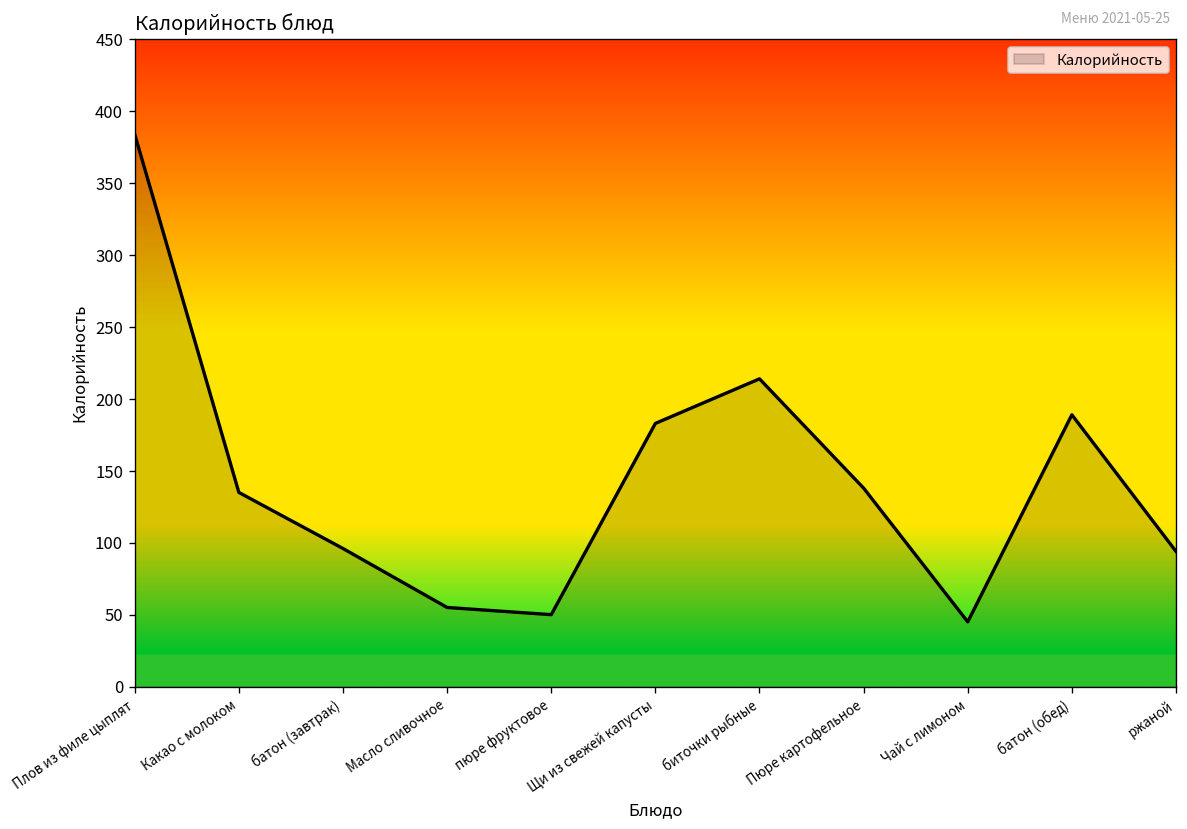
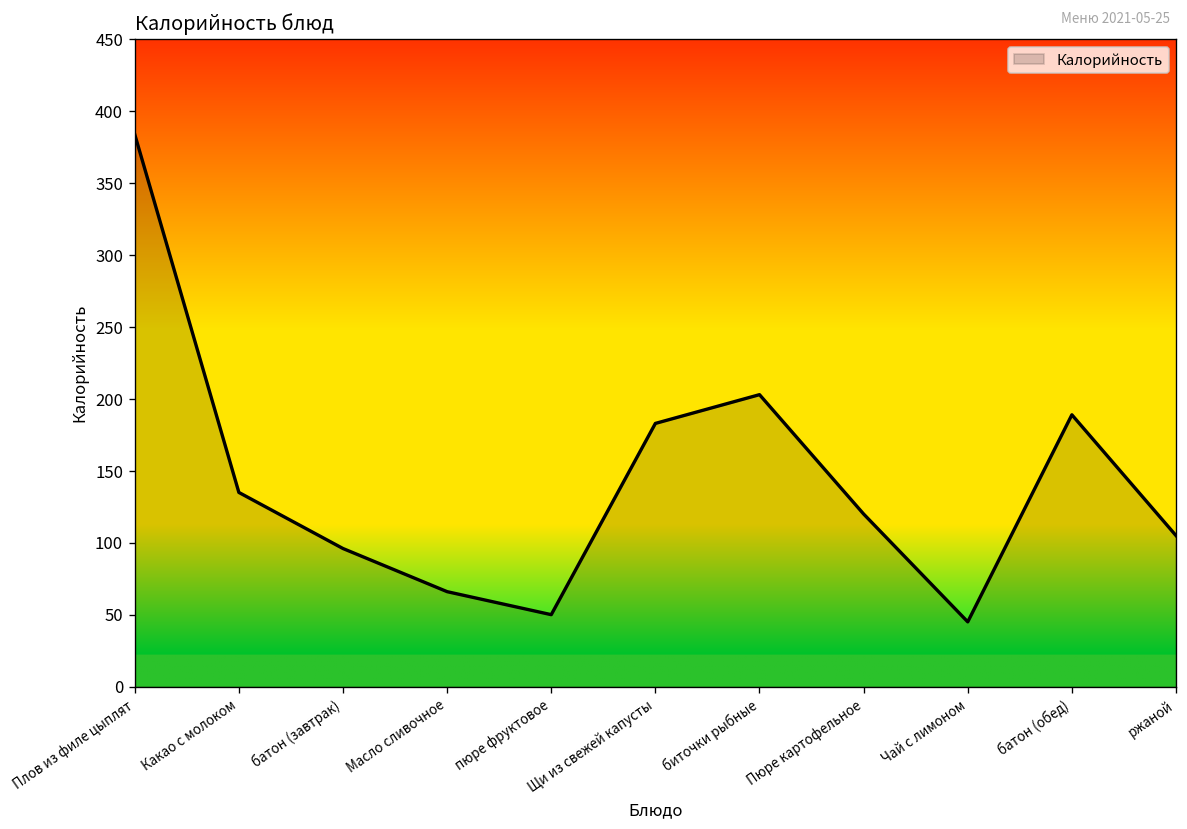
Масло сливочное: 55 -> 66
биточки рыбные: 214 -> 203
Пюре картофельное: 138 -> 120
ржаной: 94 -> 105
